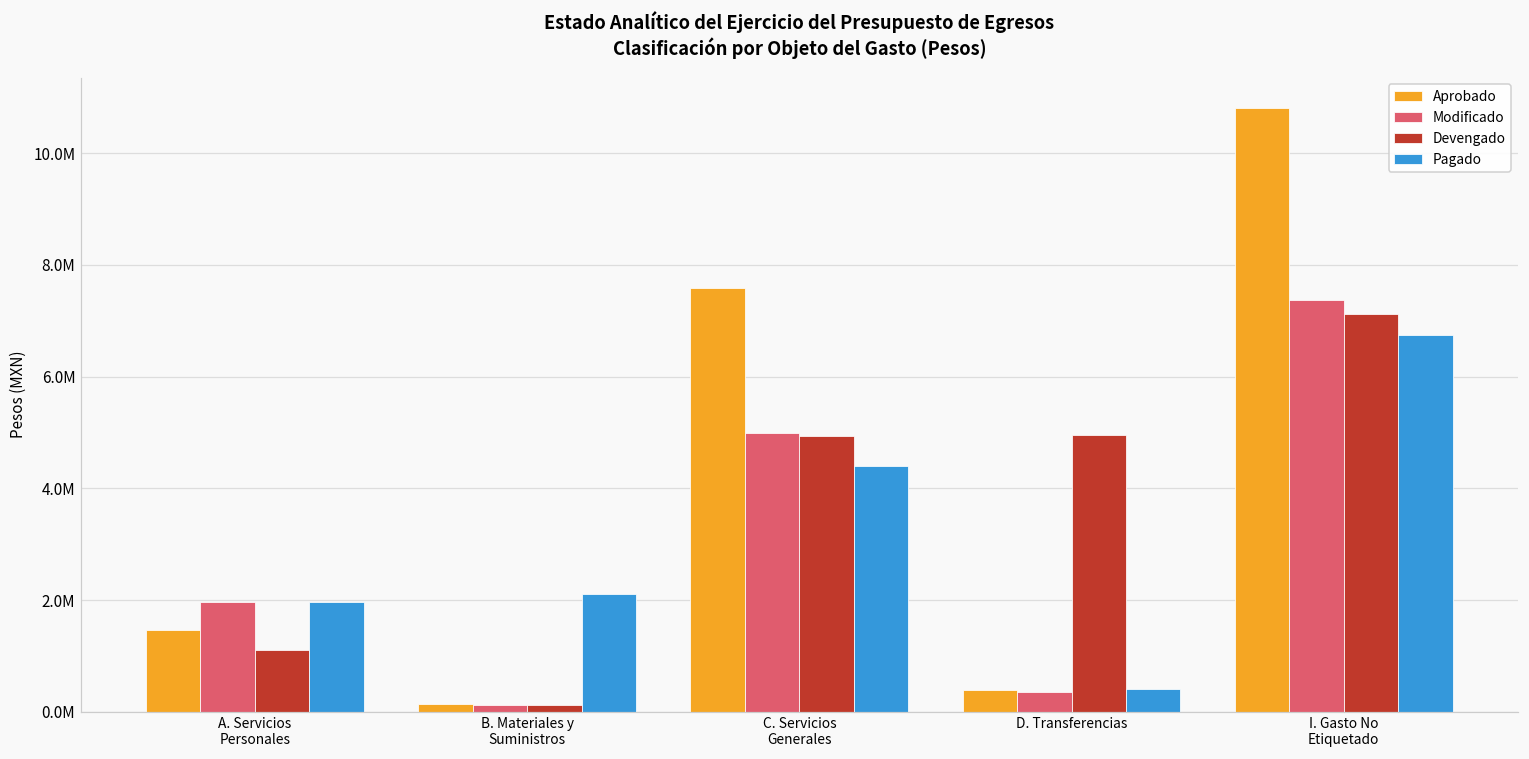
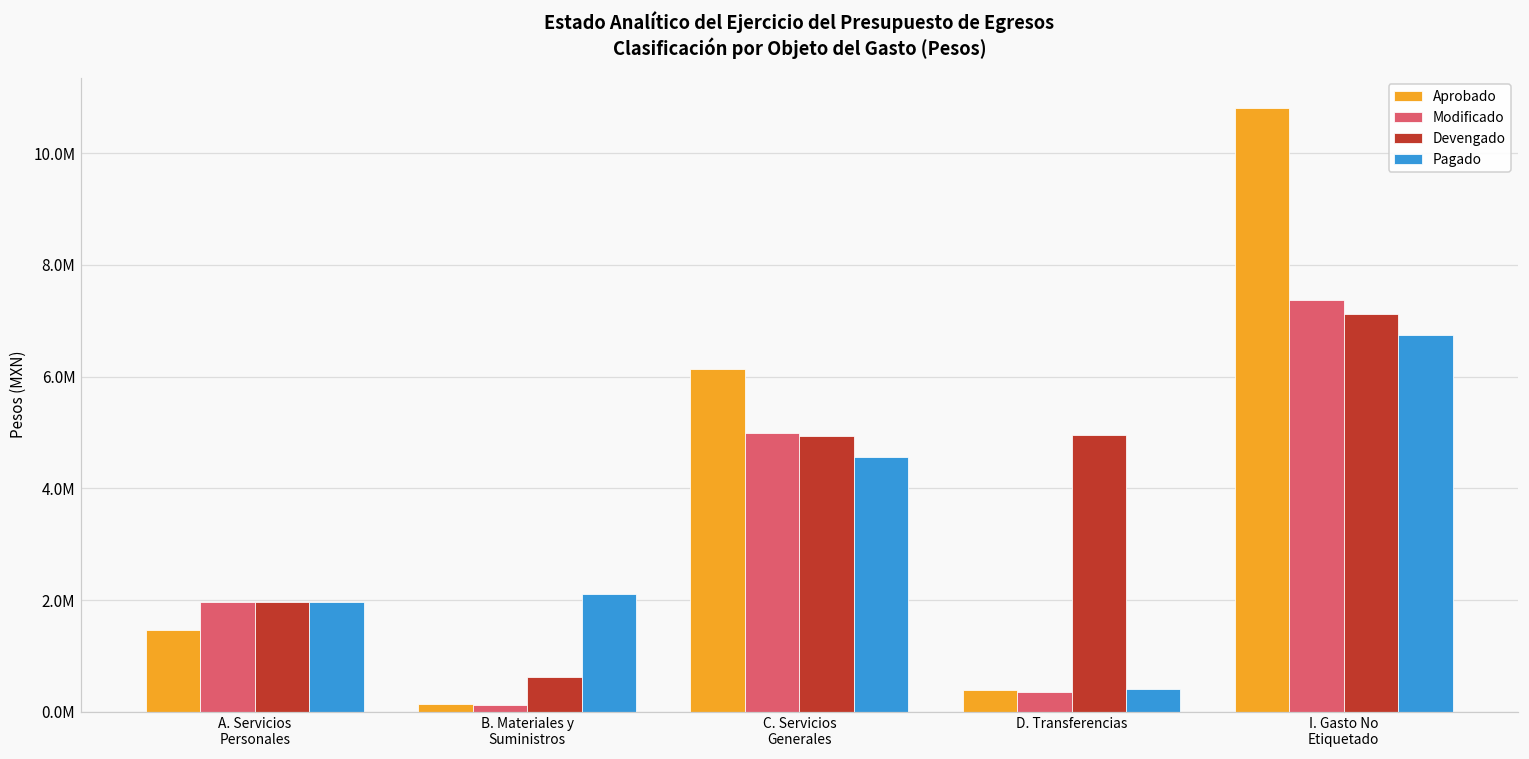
Devengado, A. Servicios Personales: 1100000 -> 2000000
Devengado, B. Materiales y Suministros: 100000 -> 600000
Aprobado, C. Servicios Generales: 7600000 -> 6100000
Pagado, C. Servicios Generales: 4400000 -> 4600000
